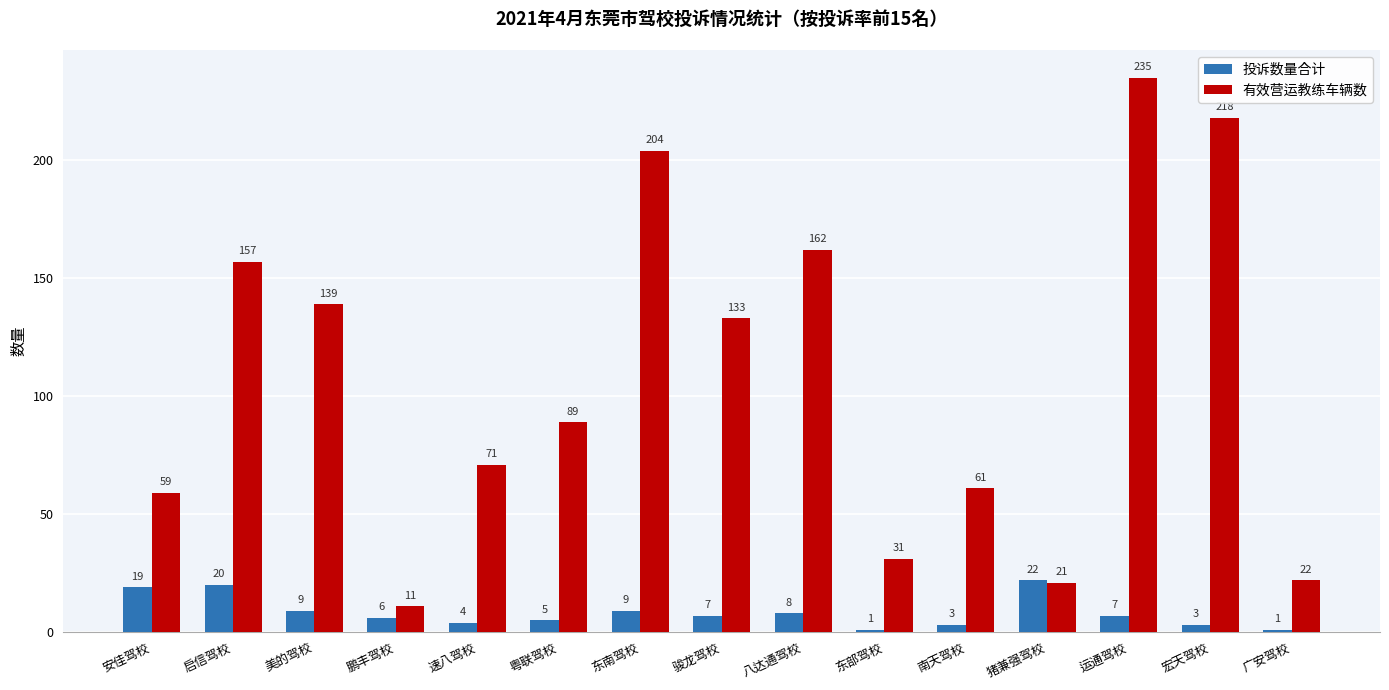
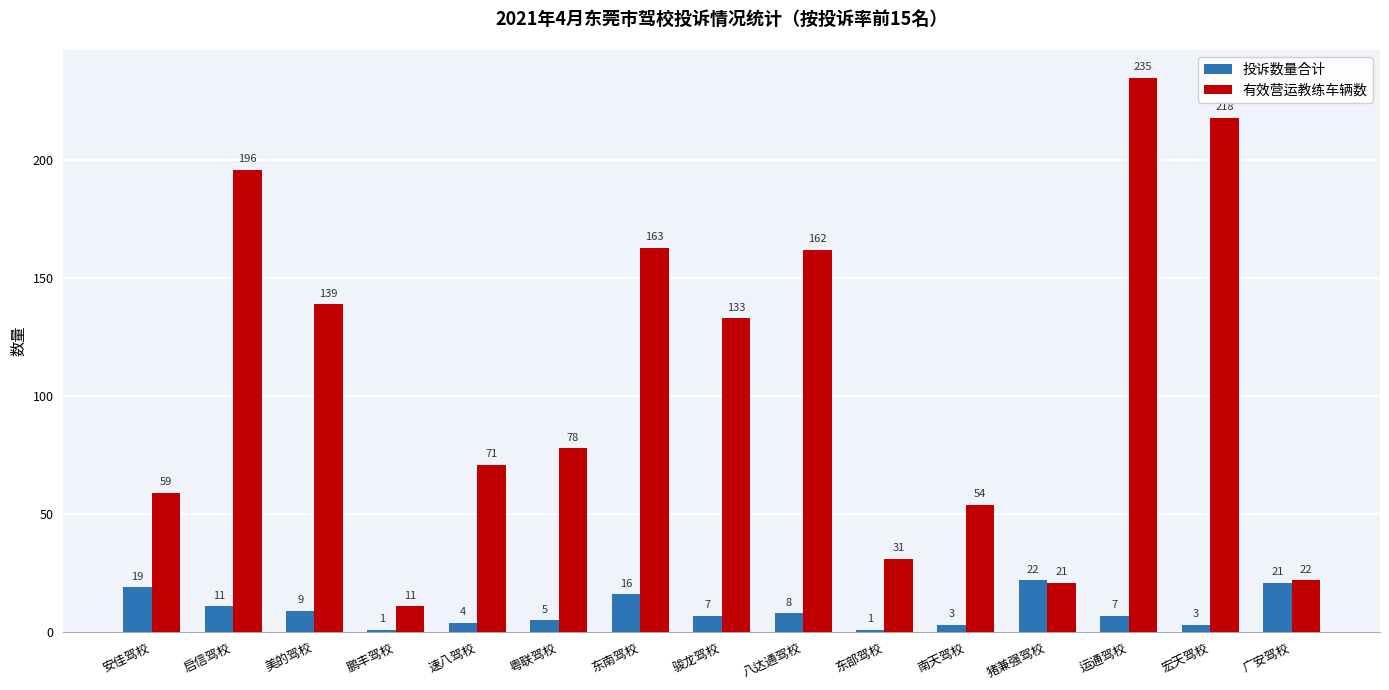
投诉数量合计, 启信驾校: 20 -> 11
有效营运教练车辆数, 启信驾校: 157 -> 196
投诉数量合计, 鹏丰驾校: 6 -> 1
有效营运教练车辆数, 粤联驾校: 89 -> 78
投诉数量合计, 东南驾校: 9 -> 16
有效营运教练车辆数, 东南驾校: 204 -> 163
有效营运教练车辆数, 南天驾校: 61 -> 54
投诉数量合计, 广安驾校: 1 -> 21
